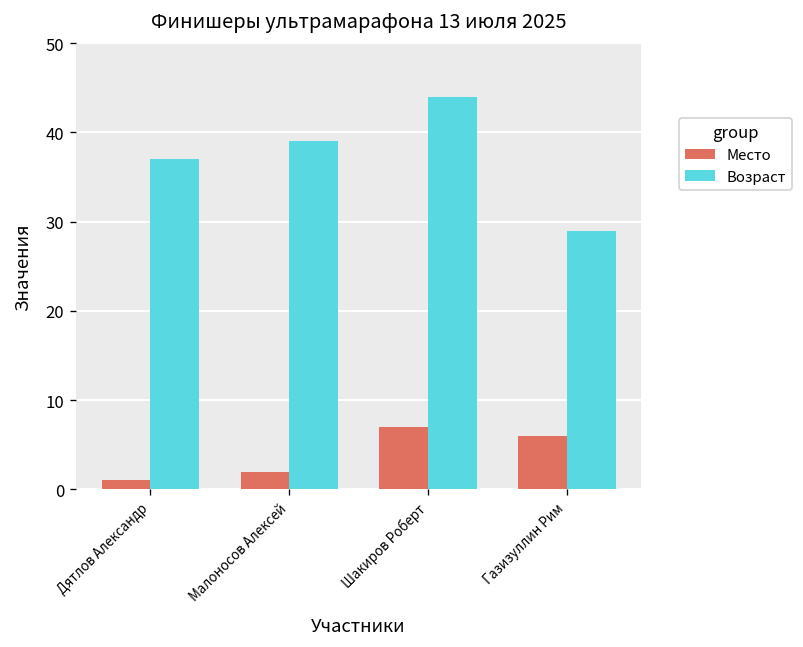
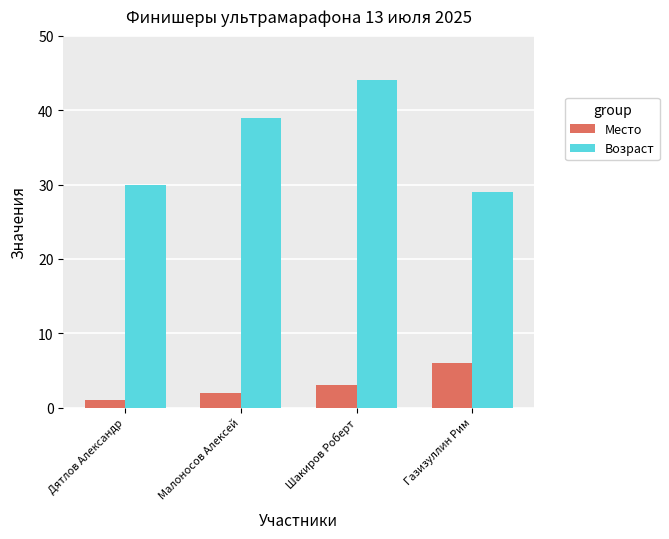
Возраст, Дятлов Александр: 37 -> 30
Место, Шакиров Роберт: 7 -> 3
